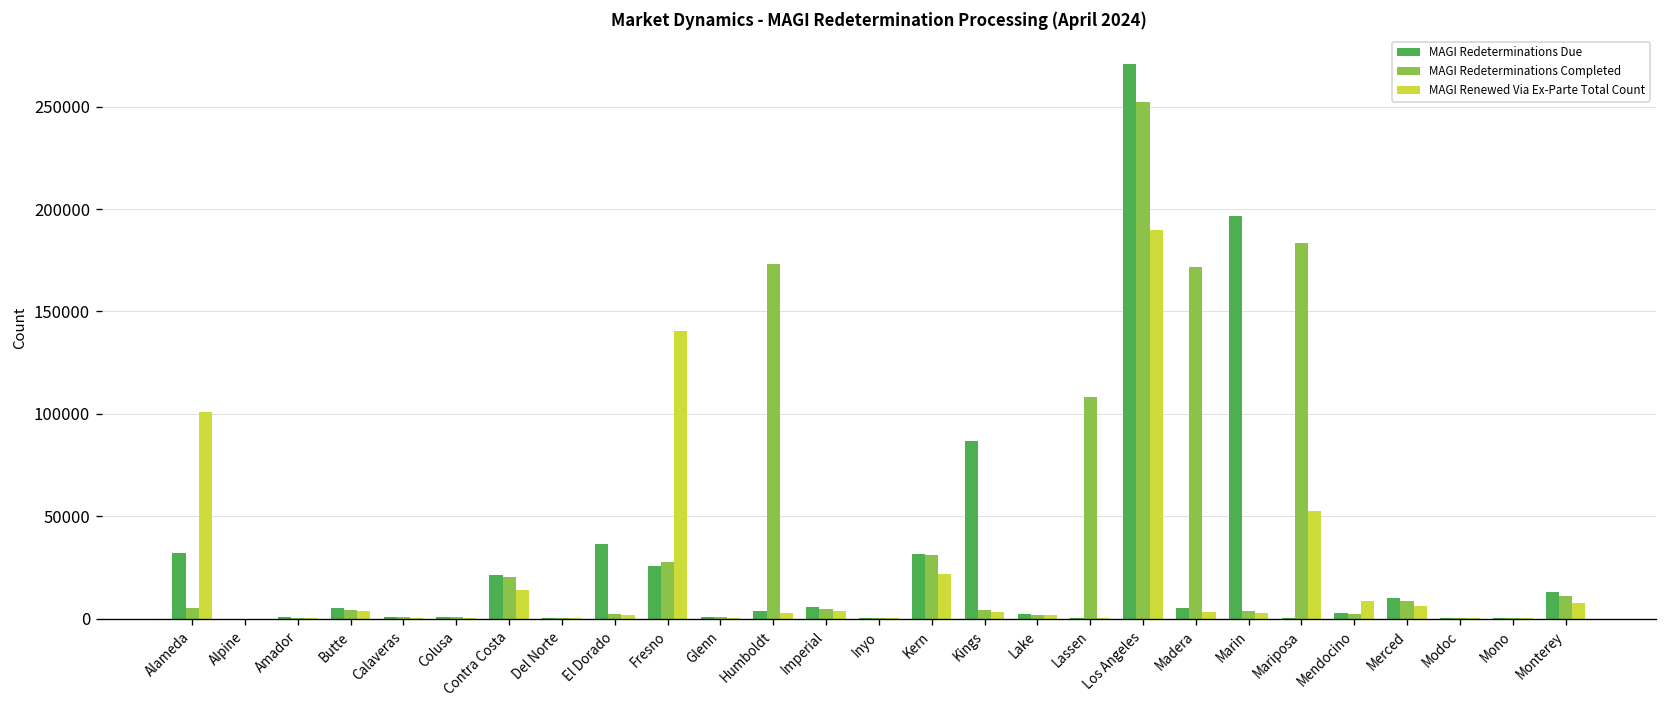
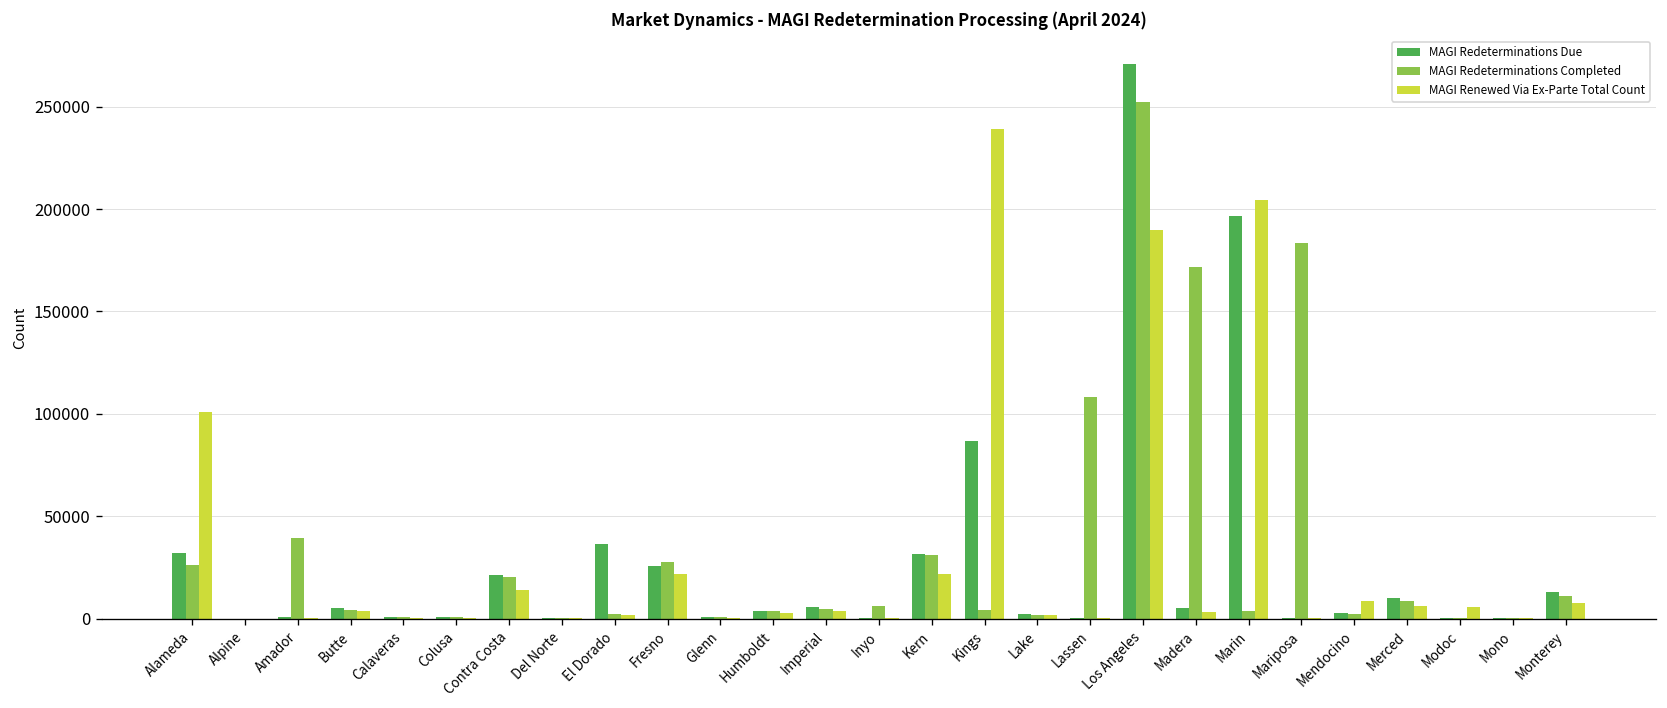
MAGI Redeterminations Completed, Alameda: 5000 -> 26000
MAGI Redeterminations Completed, Amador: 1000 -> 39000
MAGI Renewed Via Ex-Parte Total Count, Fresno: 140000 -> 22000
MAGI Redeterminations Completed, Humboldt: 173000 -> 4000
MAGI Redeterminations Completed, Inyo: 0 -> 6000
MAGI Renewed Via Ex-Parte Total Count, Kings: 3000 -> 239000
MAGI Renewed Via Ex-Parte Total Count, Marin: 3000 -> 204000
MAGI Renewed Via Ex-Parte Total Count, Mariposa: 52000 -> 0
MAGI Renewed Via Ex-Parte Total Count, Modoc: 0 -> 6000
